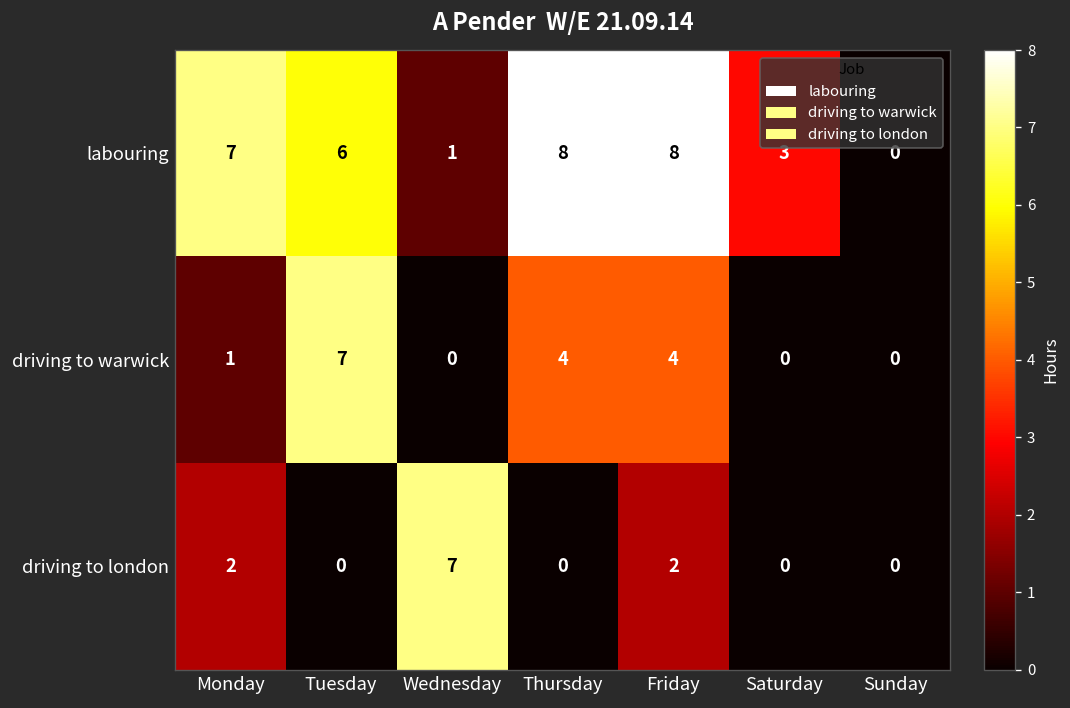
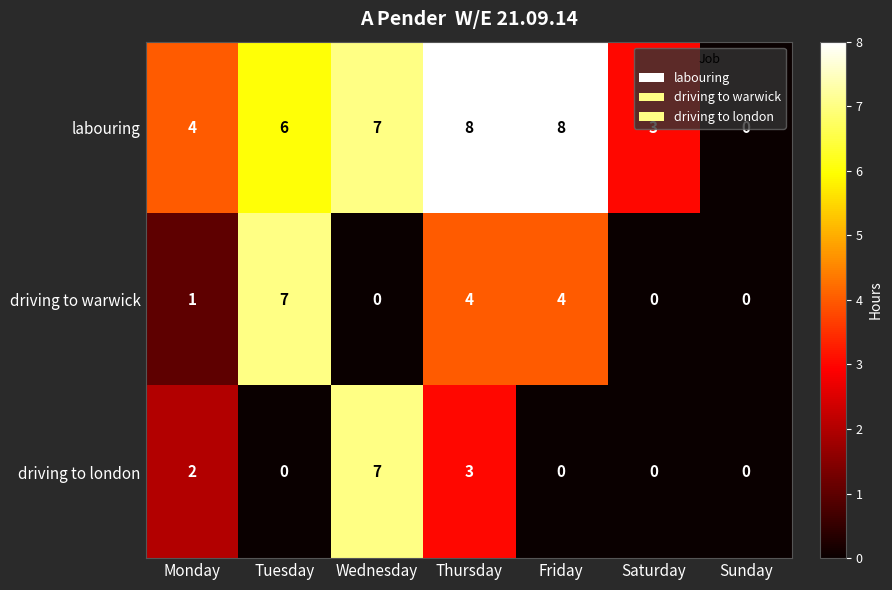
labouring, Monday: 7 -> 4
labouring, Wednesday: 1 -> 7
driving to london, Thursday: 0 -> 3
driving to london, Friday: 2 -> 0
